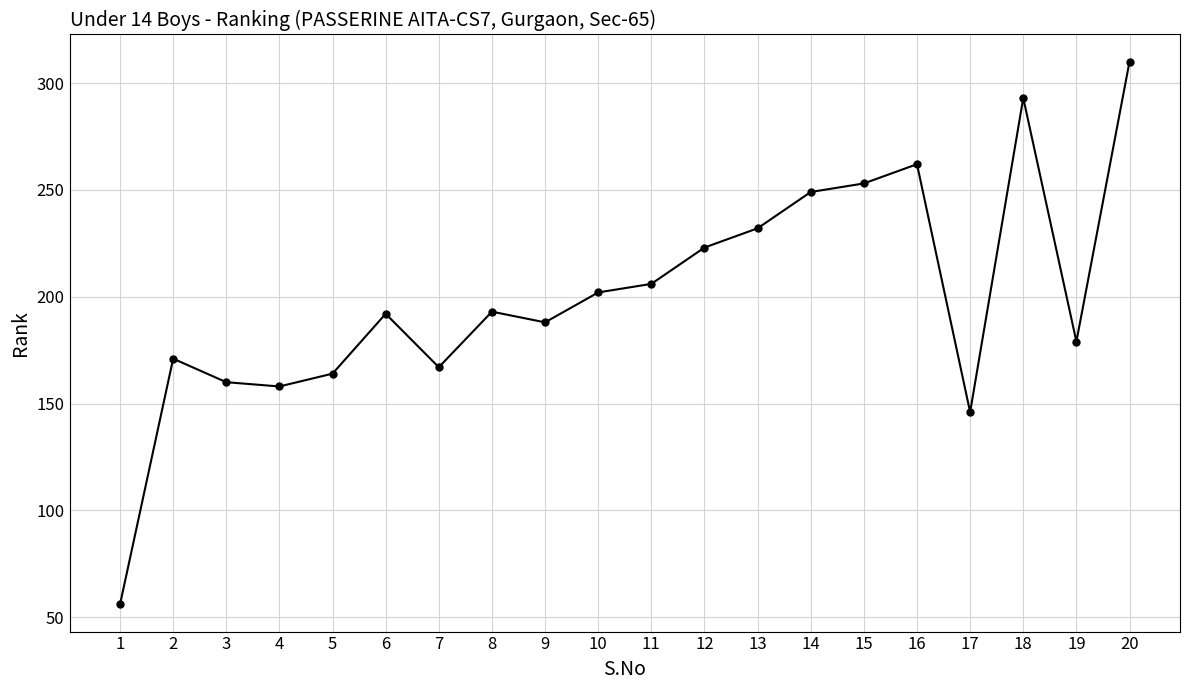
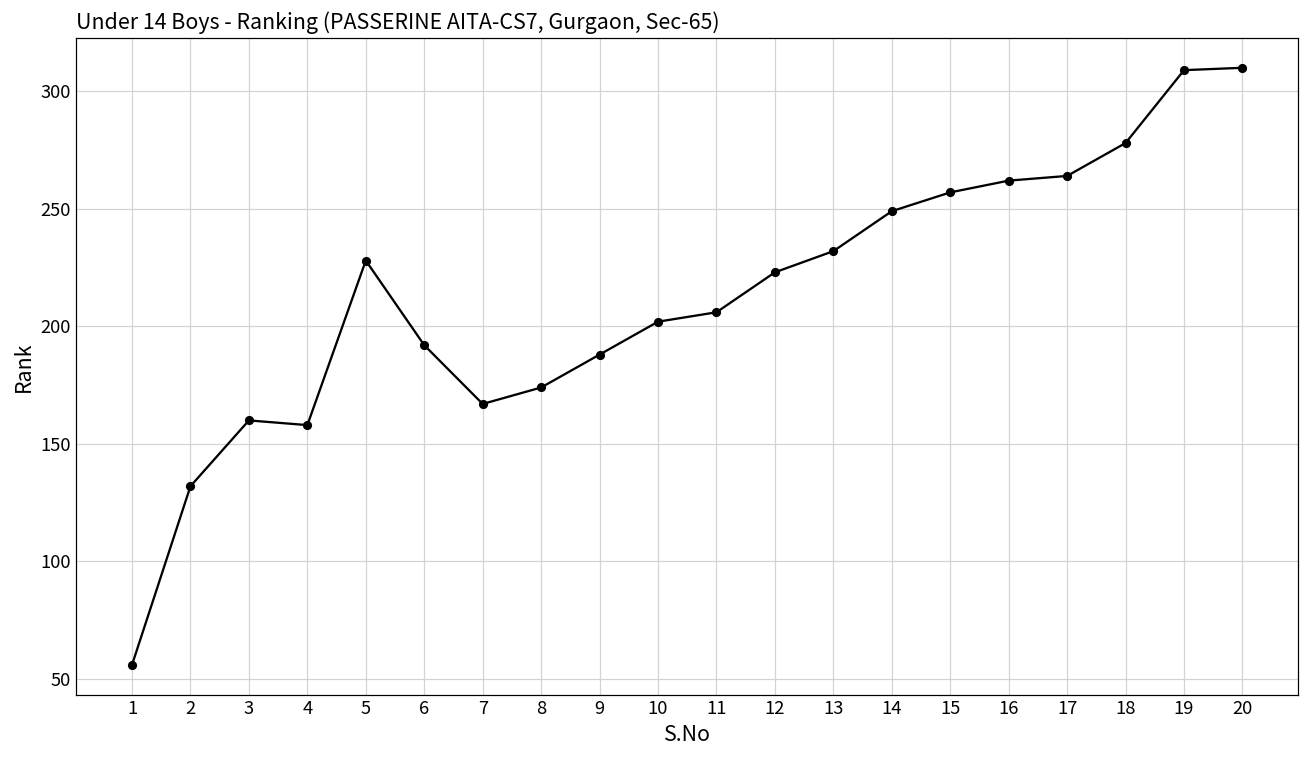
2: 171 -> 132
5: 164 -> 228
8: 193 -> 174
15: 253 -> 257
17: 146 -> 264
18: 293 -> 278
19: 179 -> 309
